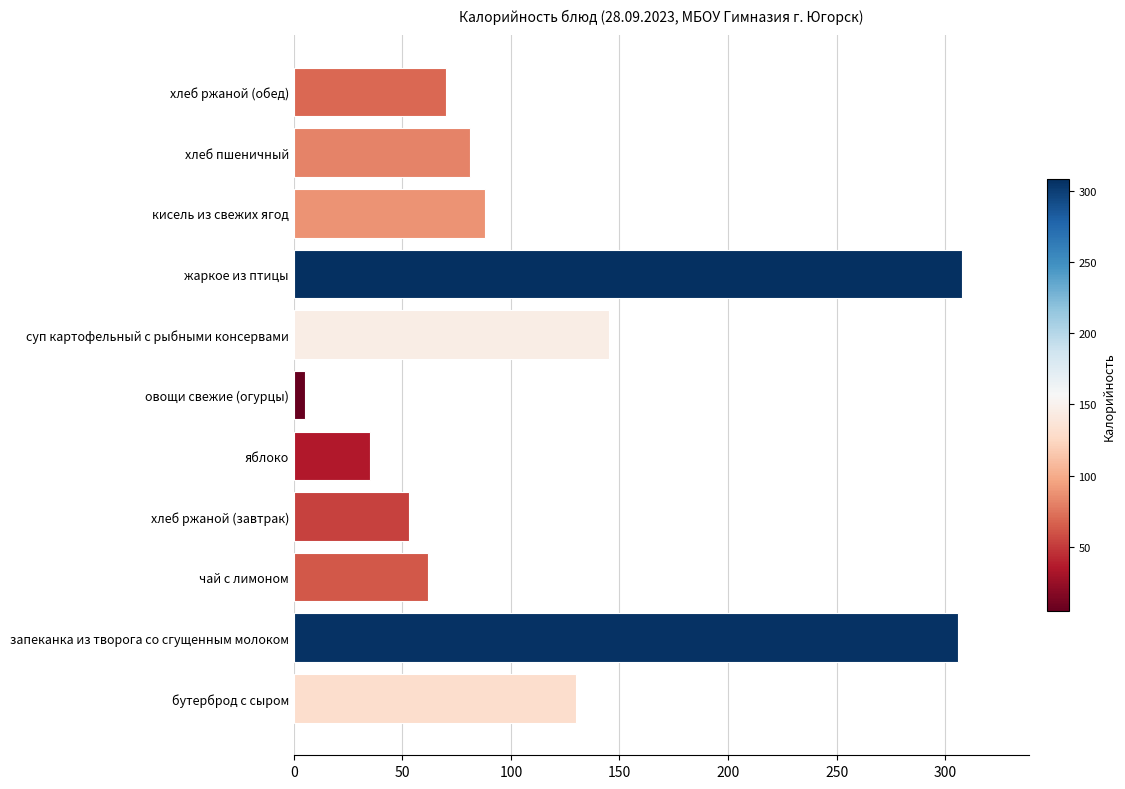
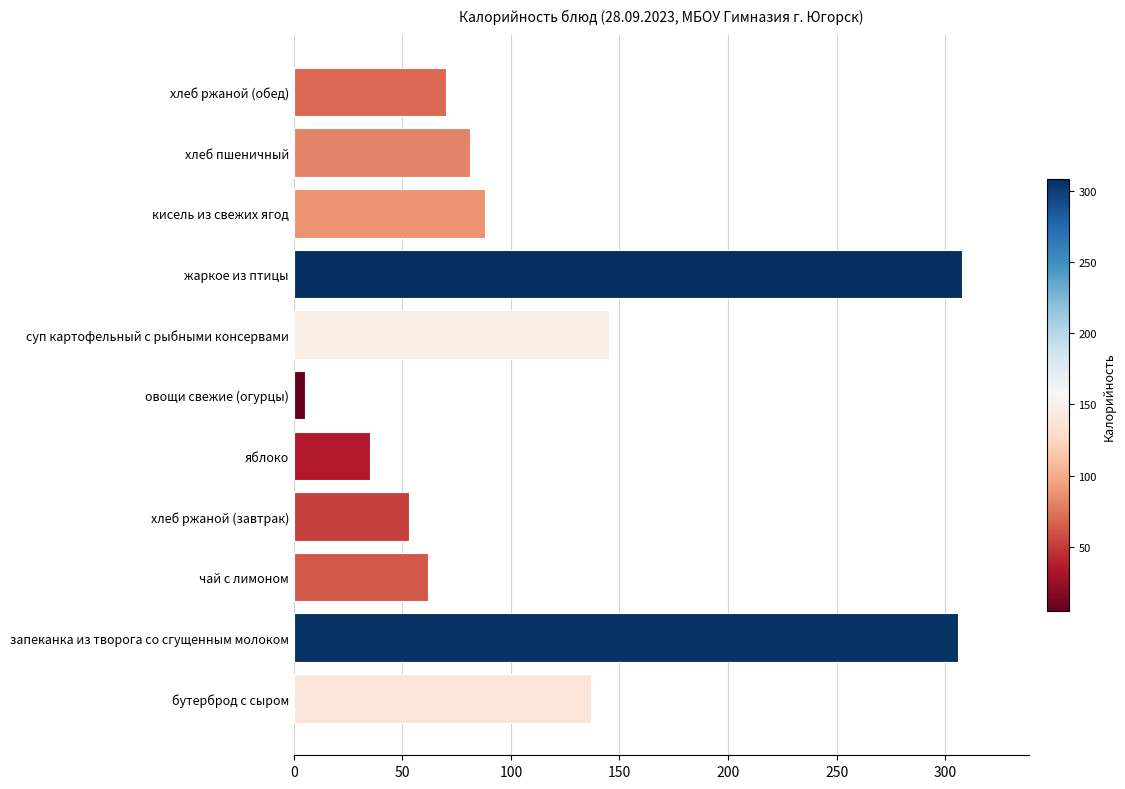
бутерброд с сыром: 130 -> 137
